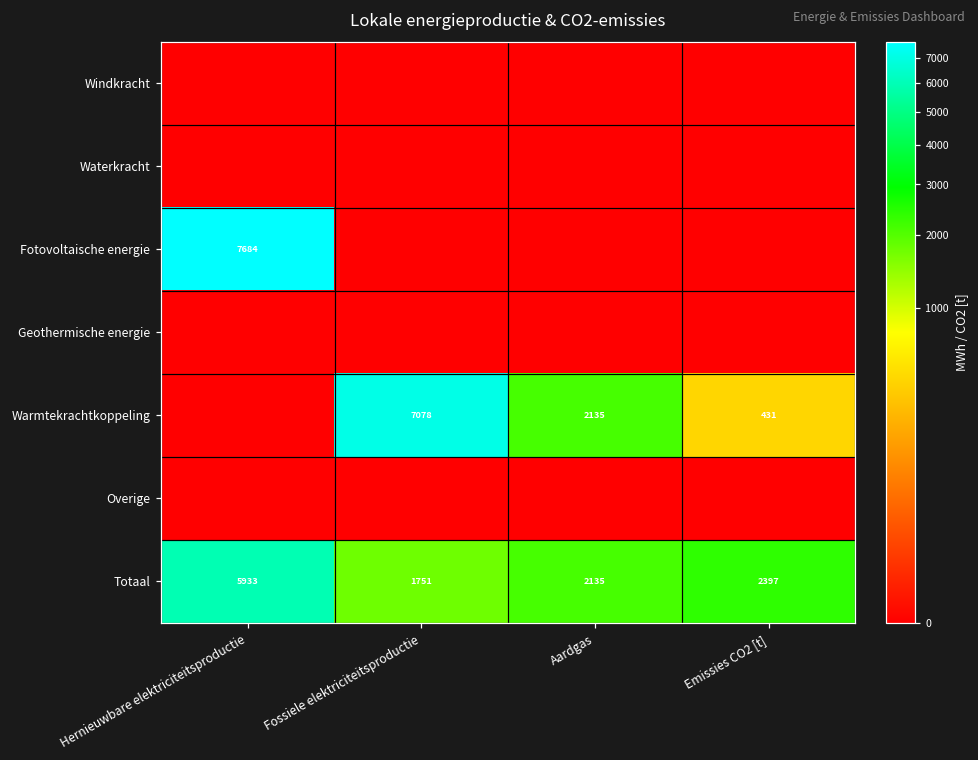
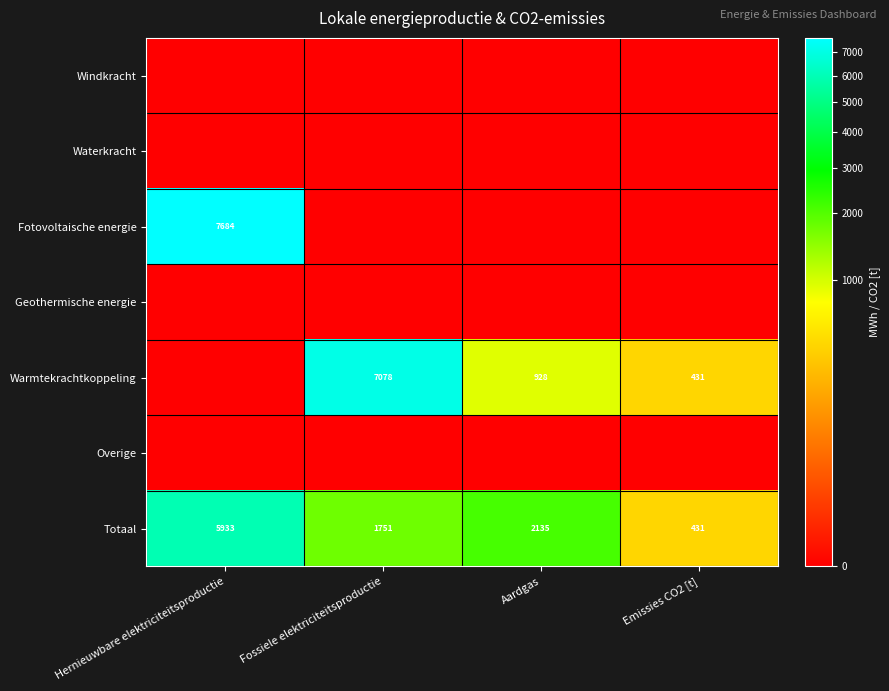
Warmtekrachtkoppeling, Aardgas: 2135 -> 928
Totaal, Emissies CO2 [t]: 2397 -> 431
